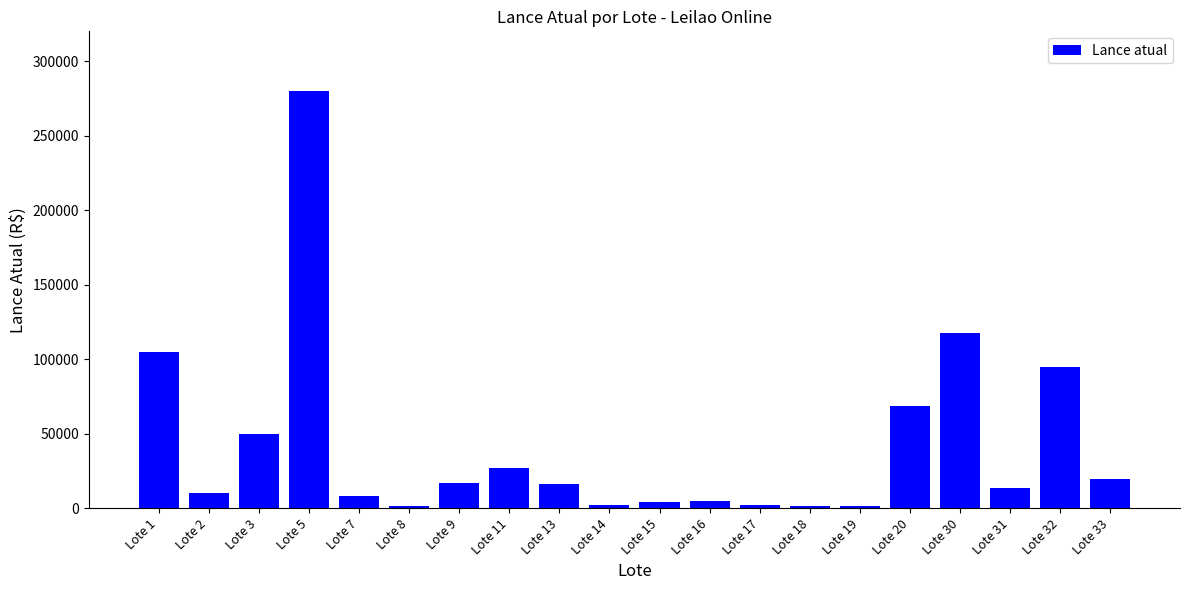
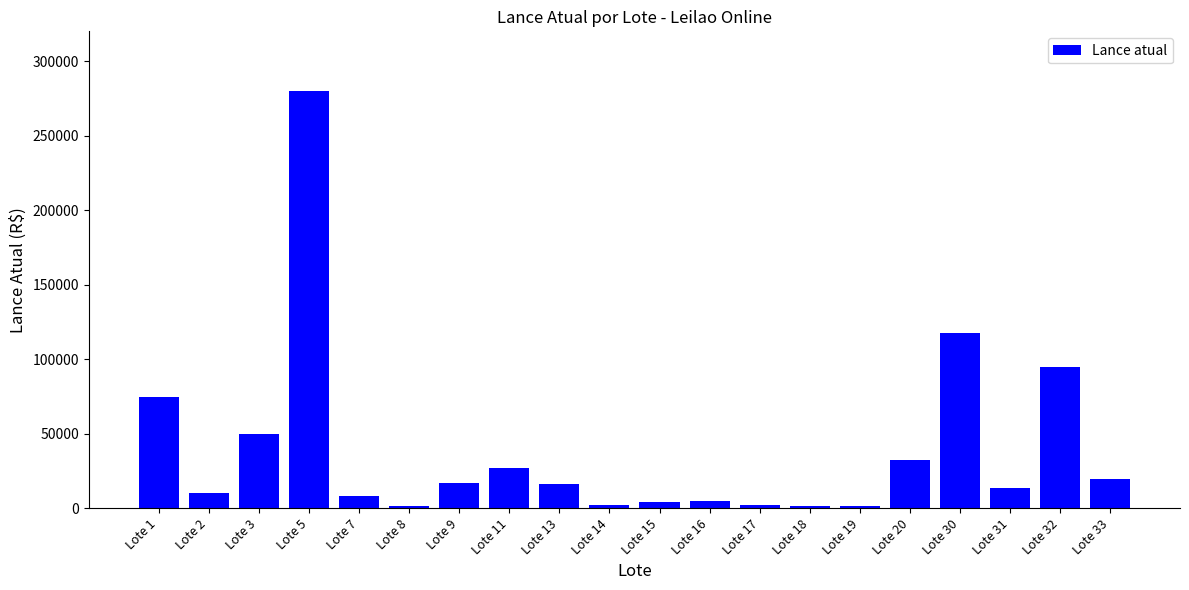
Lote 1: 105000 -> 75000
Lote 20: 69000 -> 32000
